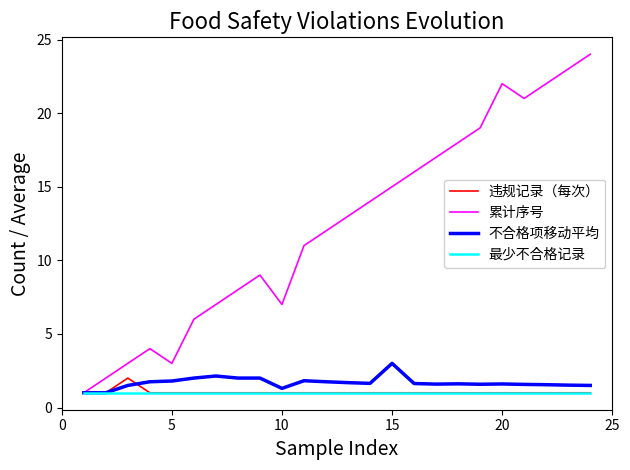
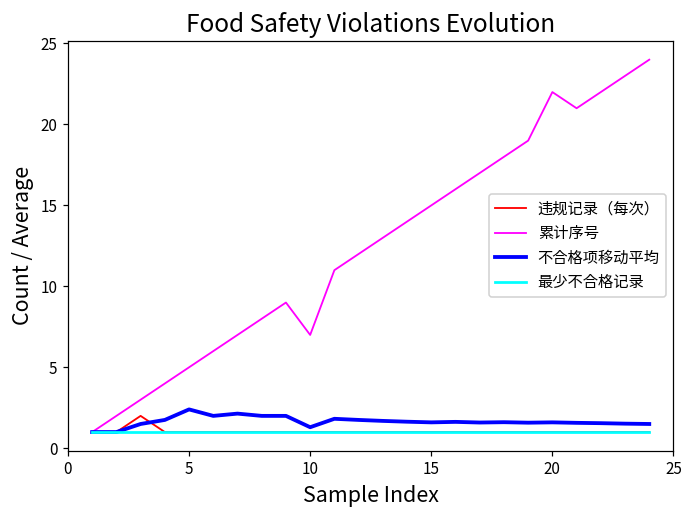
累计序号, 5: 3 -> 5
不合格项移动平均, 5: 1.8 -> 2.4
不合格项移动平均, 15: 3.0 -> 1.6
